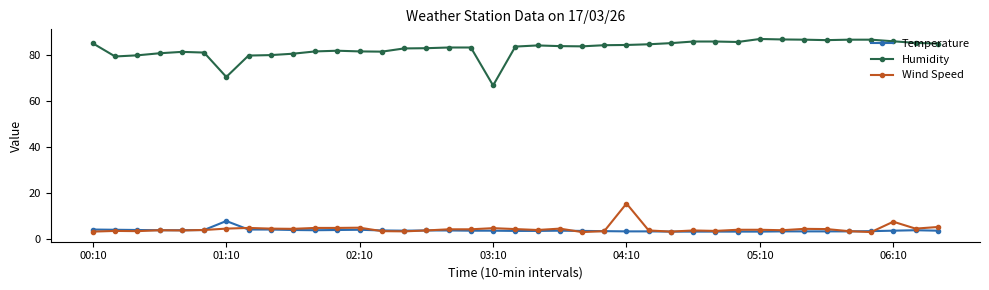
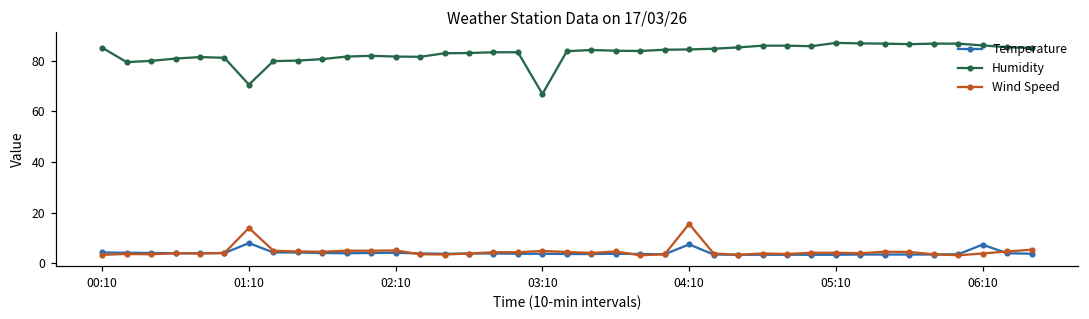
Wind Speed, 01:10: 5 -> 14
Temperature, 04:10: 4 -> 8
Temperature, 06:10: 4 -> 7
Wind Speed, 06:10: 8 -> 4
